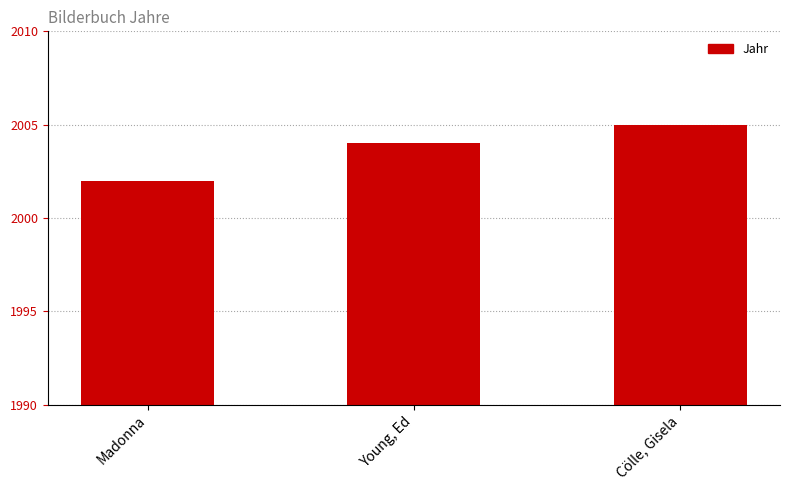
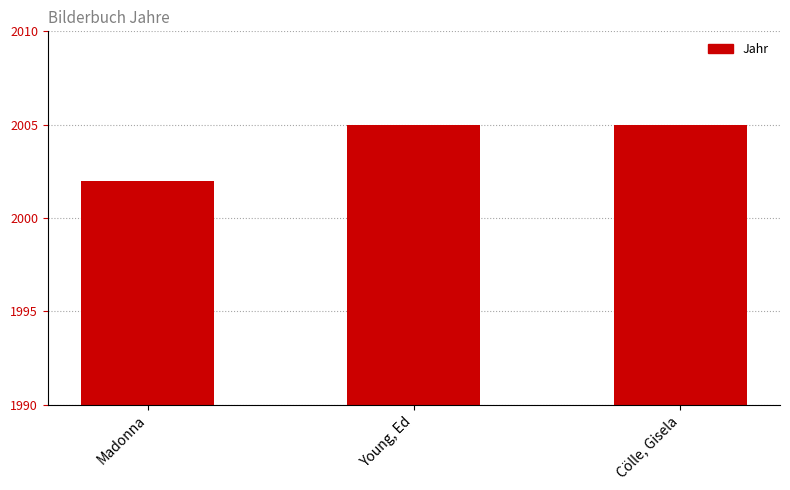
Young, Ed: 2004 -> 2005
